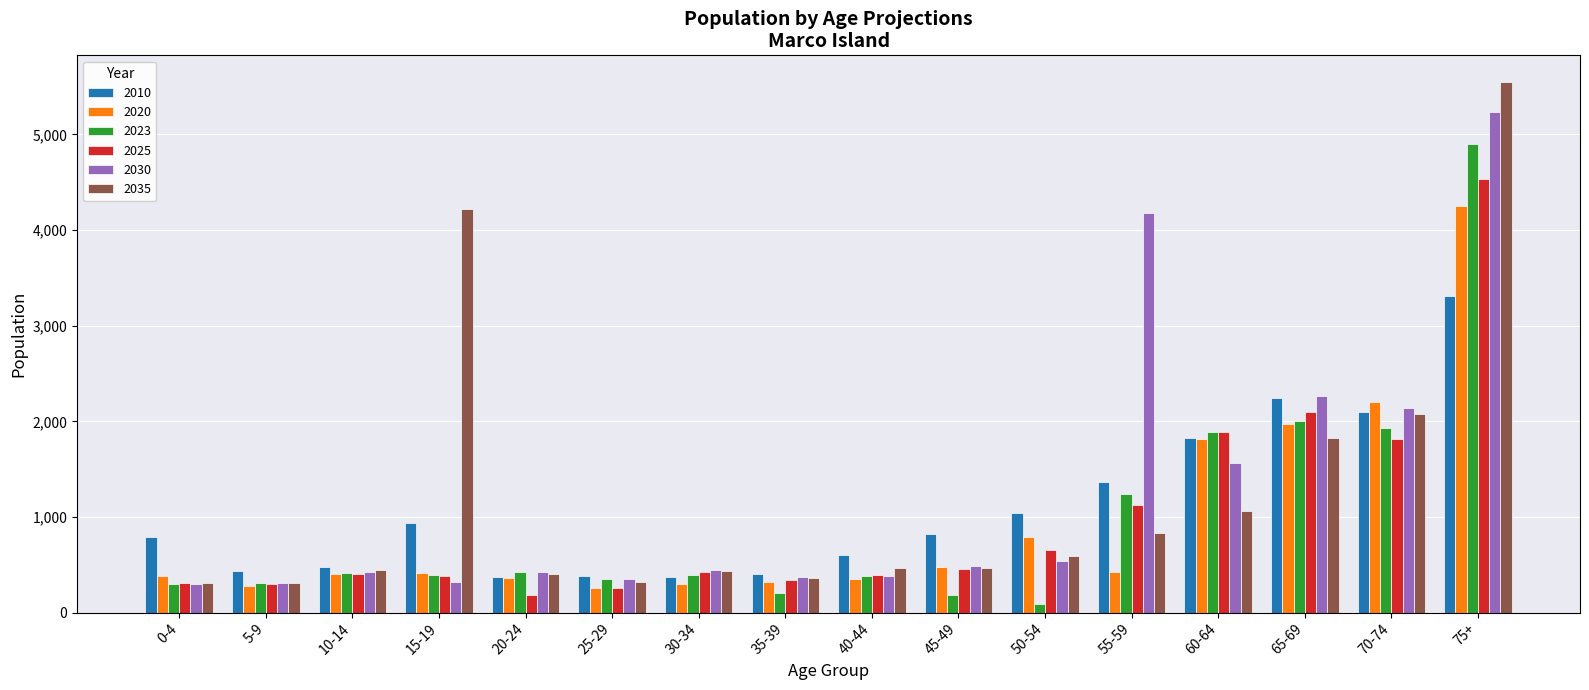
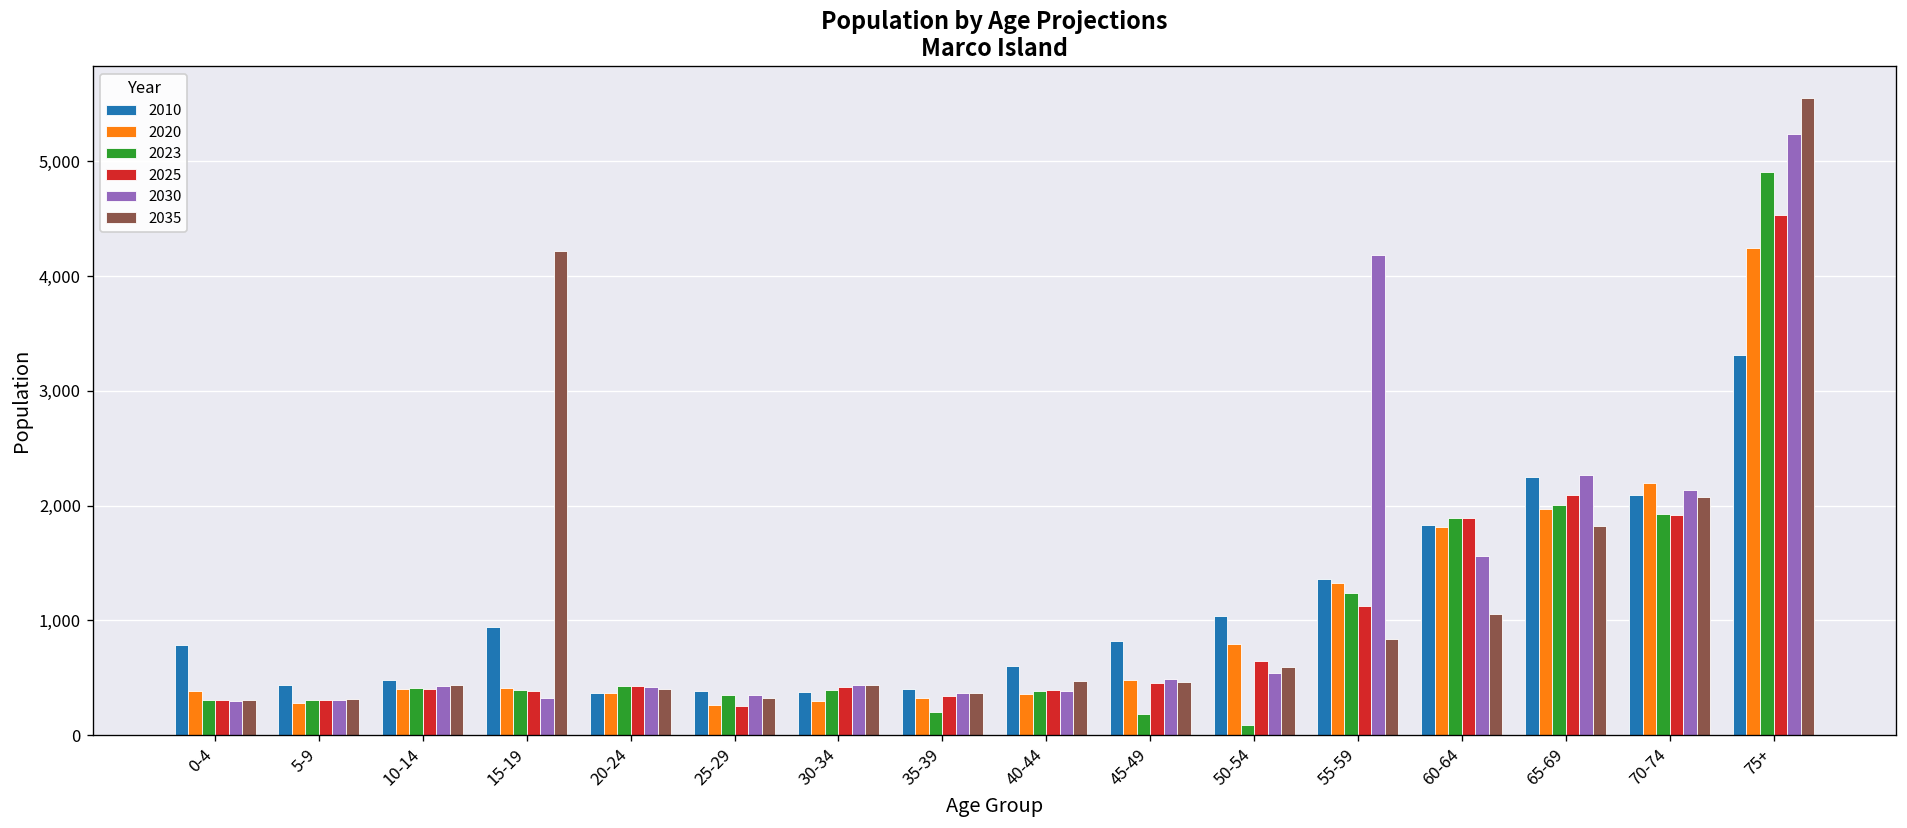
2025, 20-24: 200 -> 400
2020, 55-59: 400 -> 1,300
2025, 70-74: 1,800 -> 1,900
